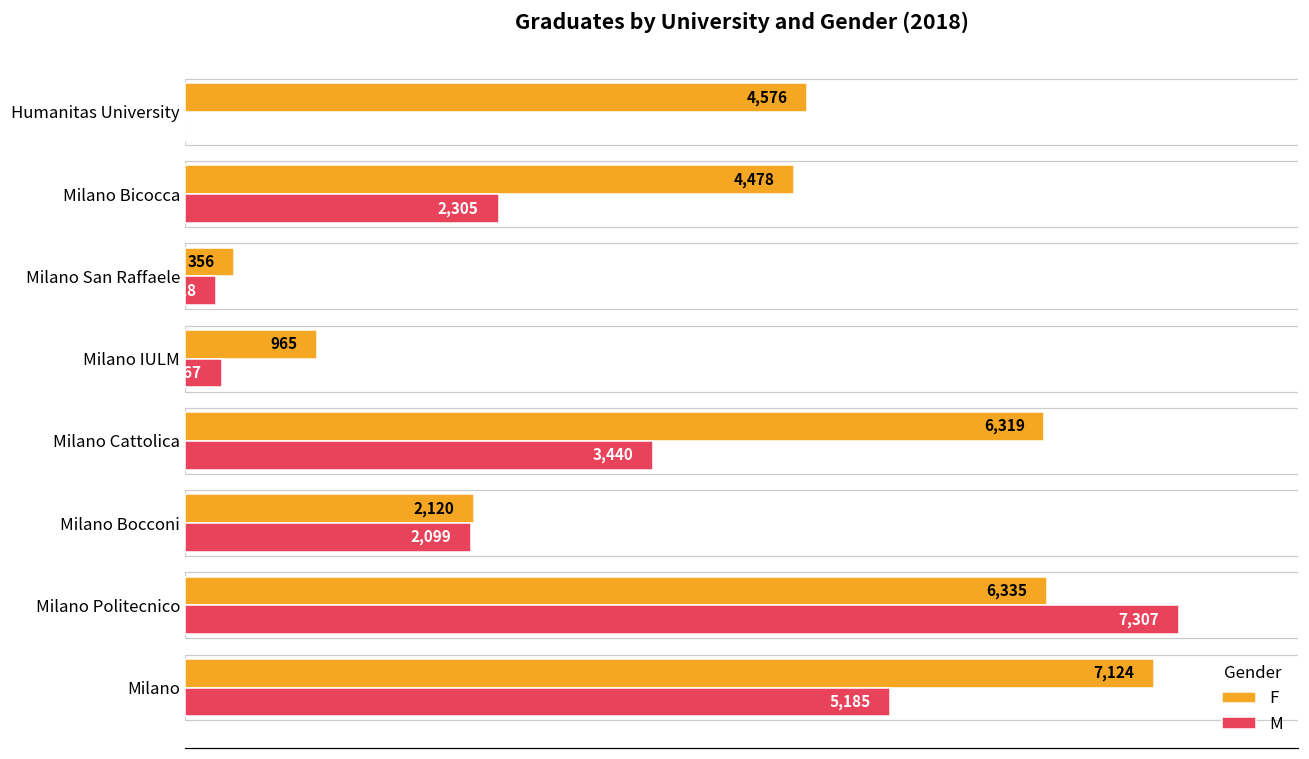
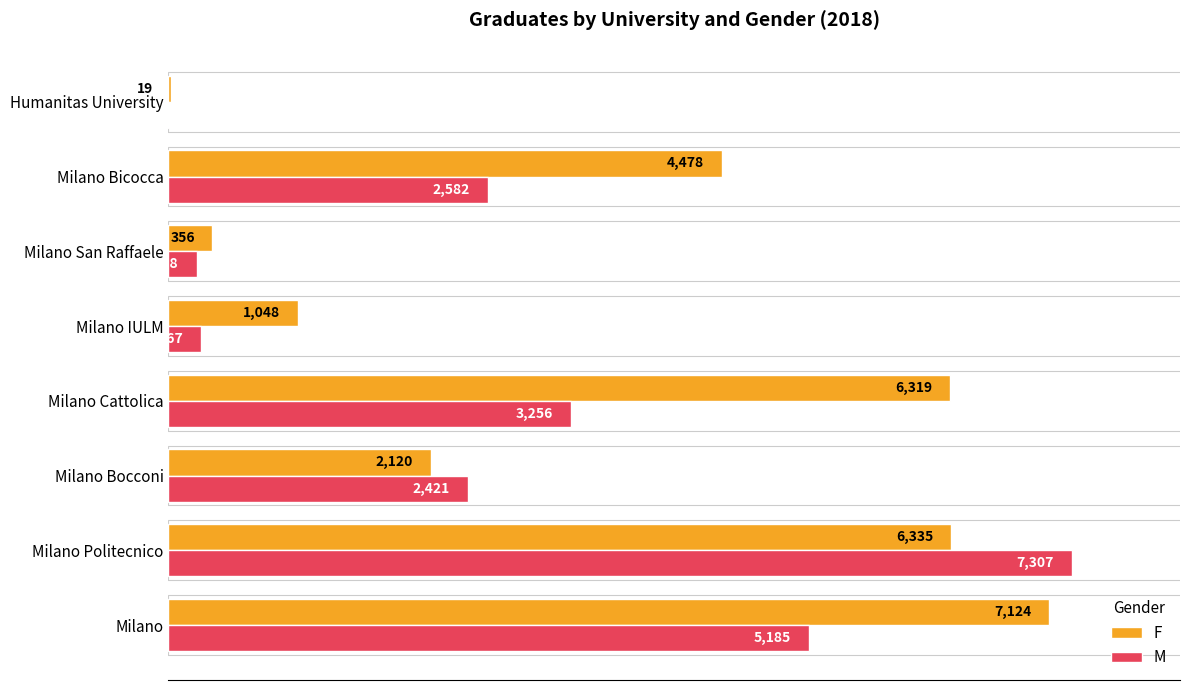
F, Humanitas University: 4,576 -> 19
M, Milano Bicocca: 2,305 -> 2,582
F, Milano IULM: 965 -> 1,048
M, Milano Cattolica: 3,440 -> 3,256
M, Milano Bocconi: 2,099 -> 2,421
